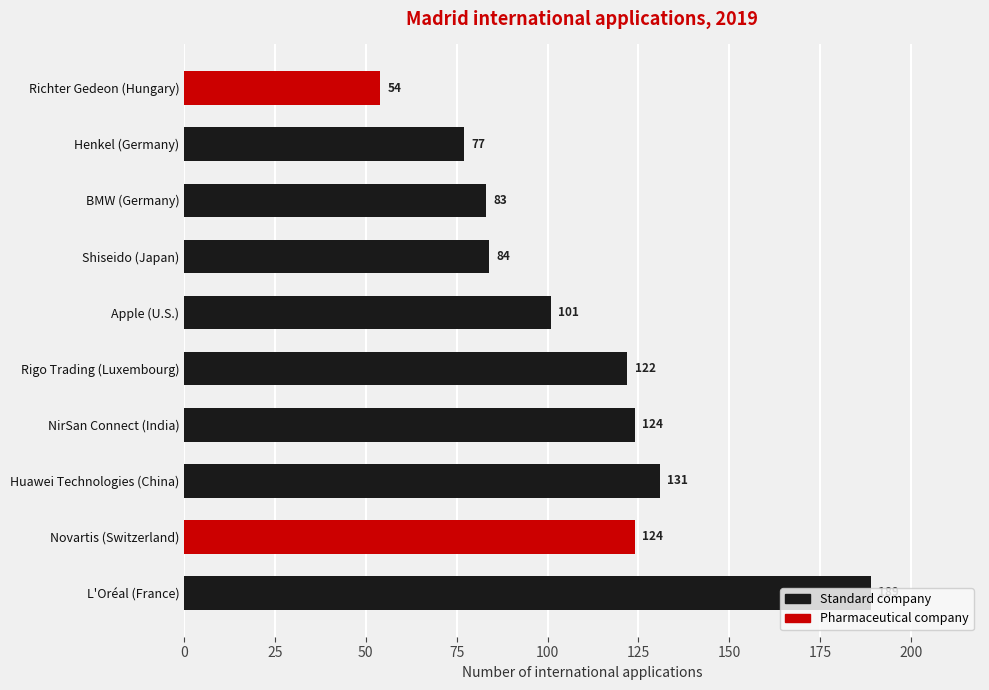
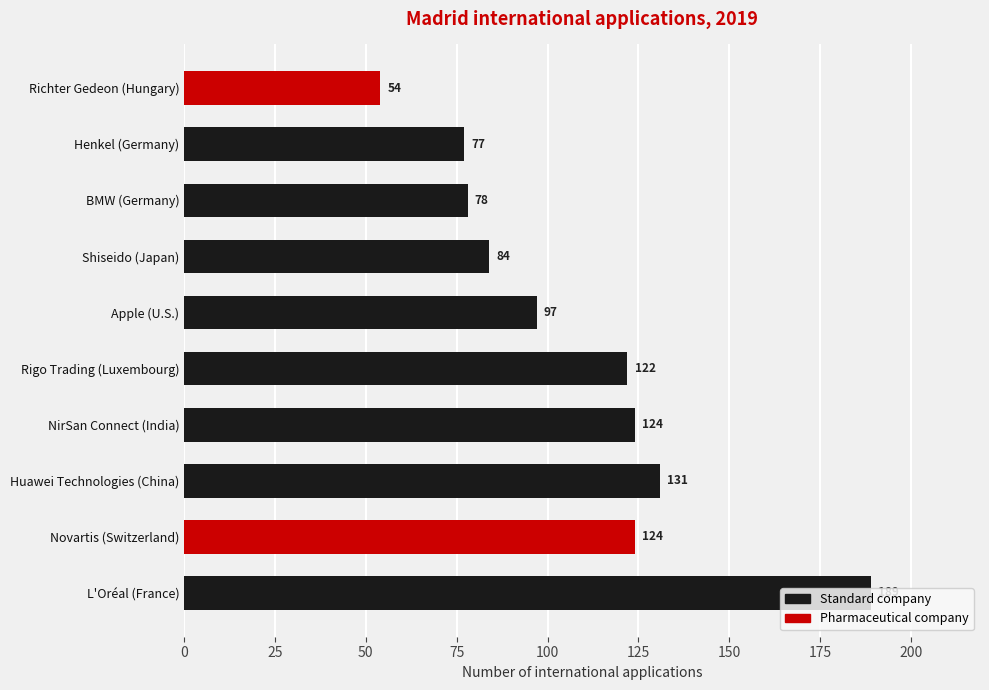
Standard company, BMW (Germany): 83 -> 78
Standard company, Apple (U.S.): 101 -> 97
